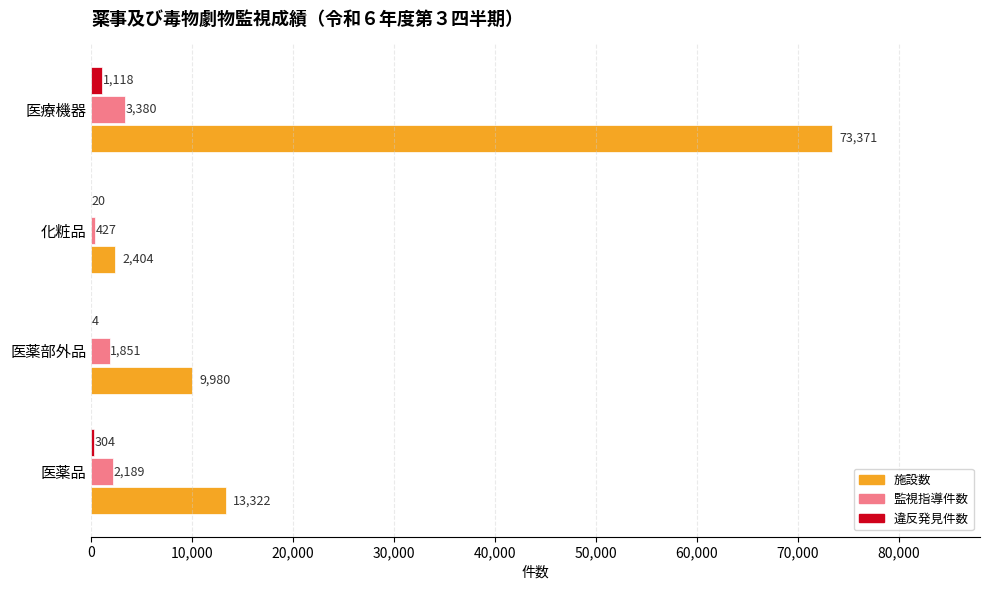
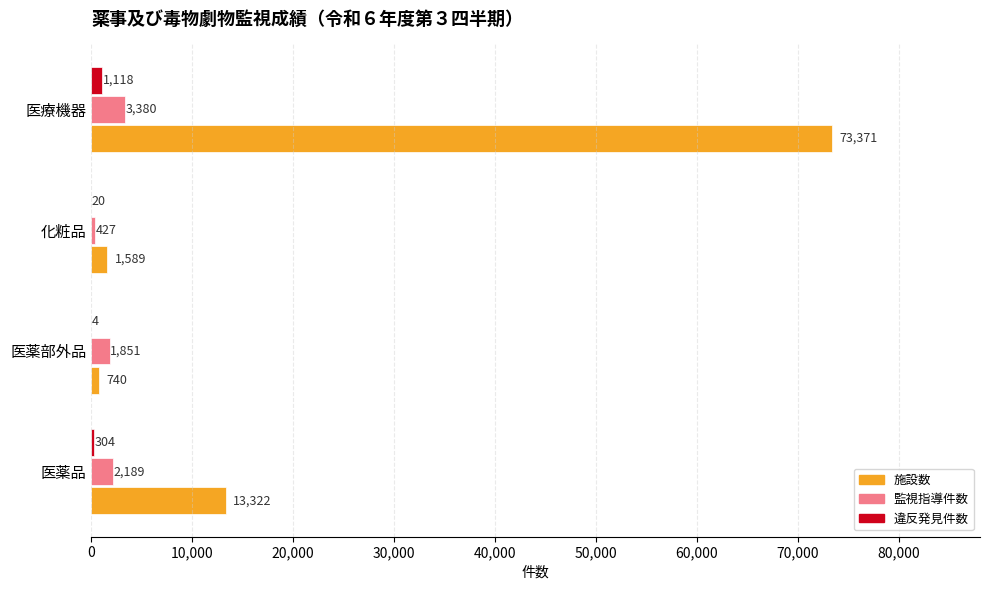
施設数, 化粧品: 2,404 -> 1,589
施設数, 医薬部外品: 9,980 -> 740
